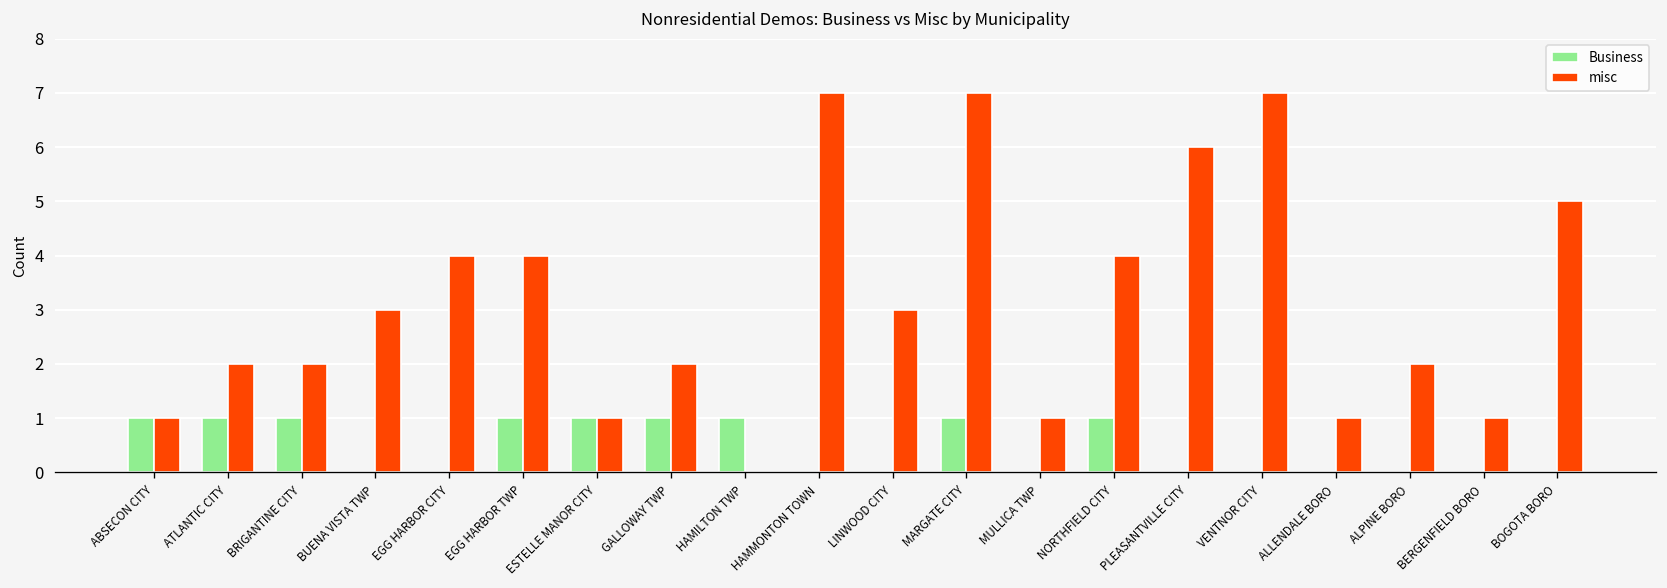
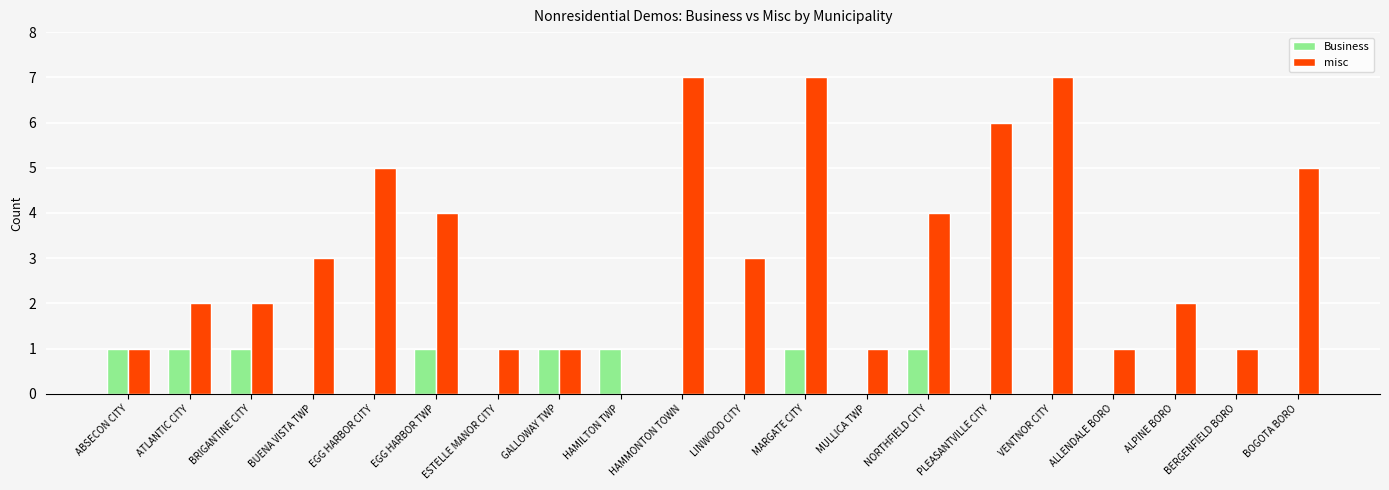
misc, EGG HARBOR CITY: 4 -> 5
Business, ESTELLE MANOR CITY: 1 -> 0
misc, GALLOWAY TWP: 2 -> 1
